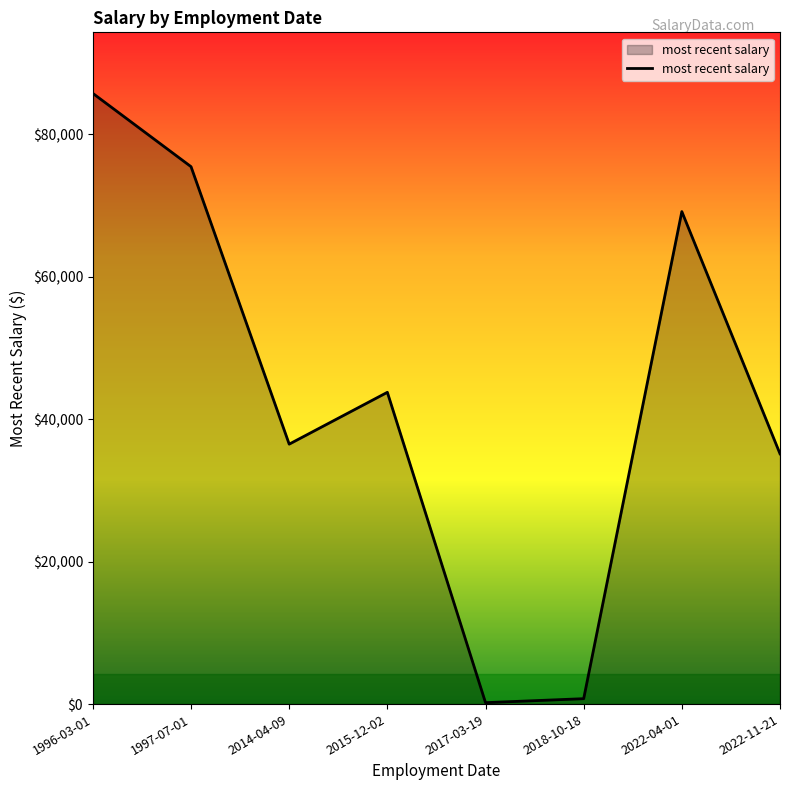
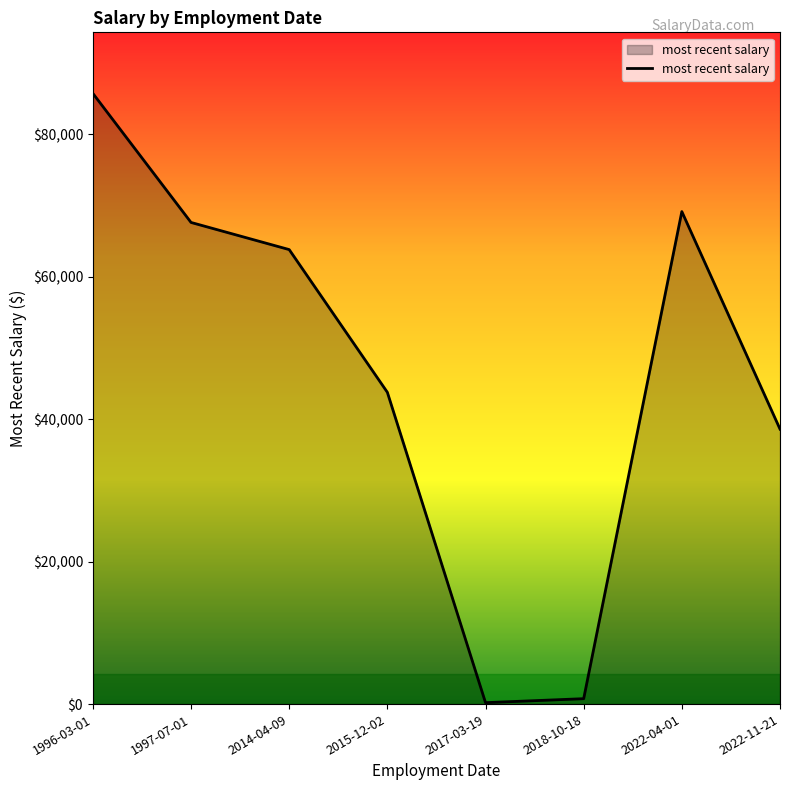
1997-07-01: $75,000 -> $68,000
2014-04-09: $36,000 -> $64,000
2022-11-21: $35,000 -> $39,000
